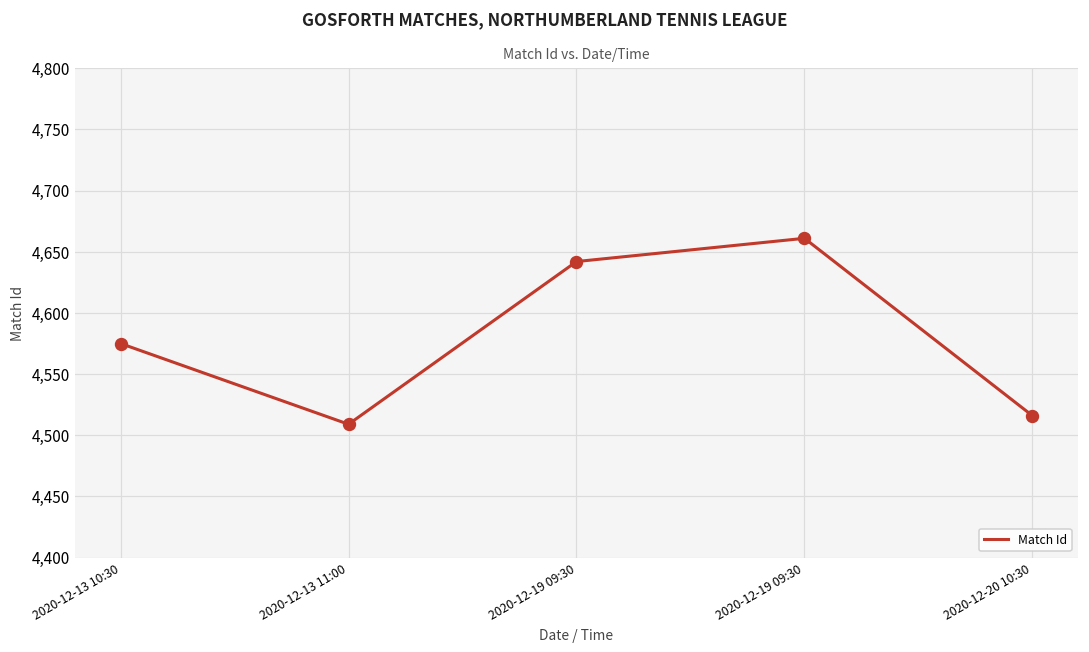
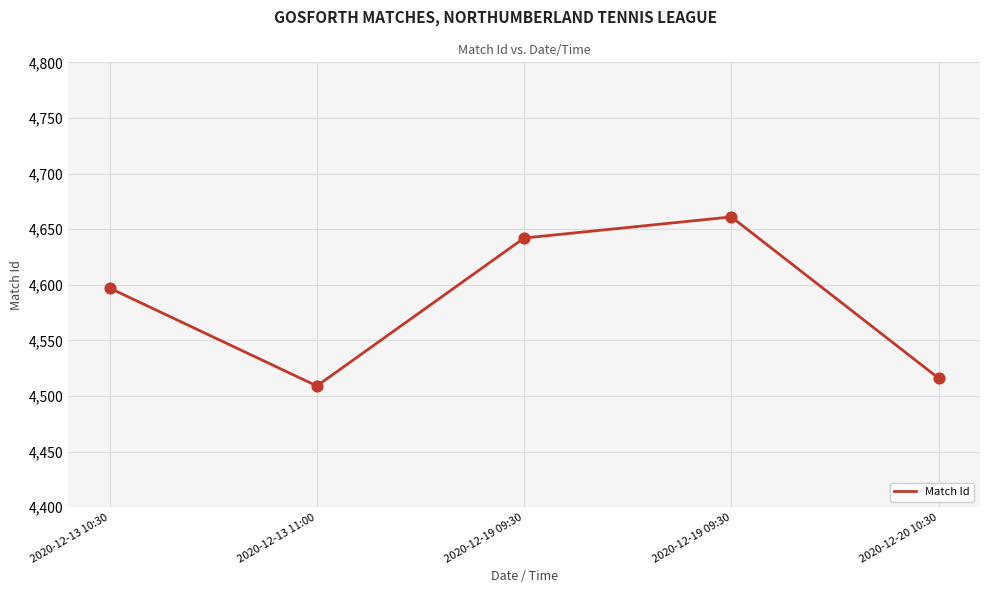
2020-12-13 10:30: 4,575 -> 4,597
